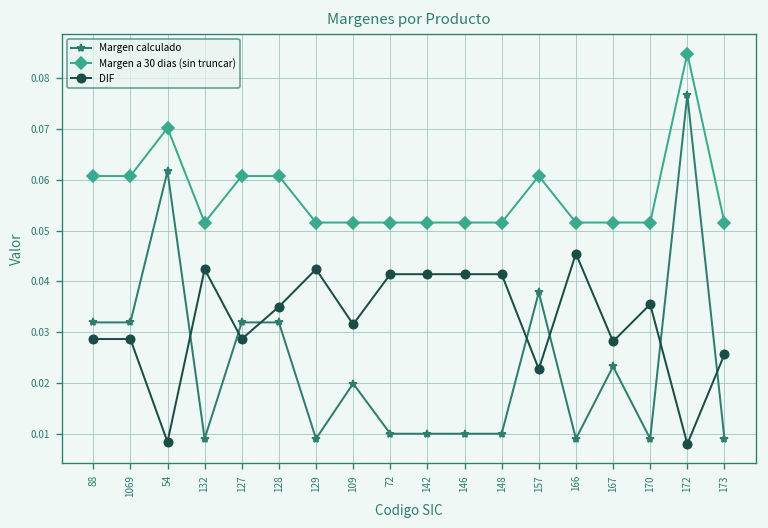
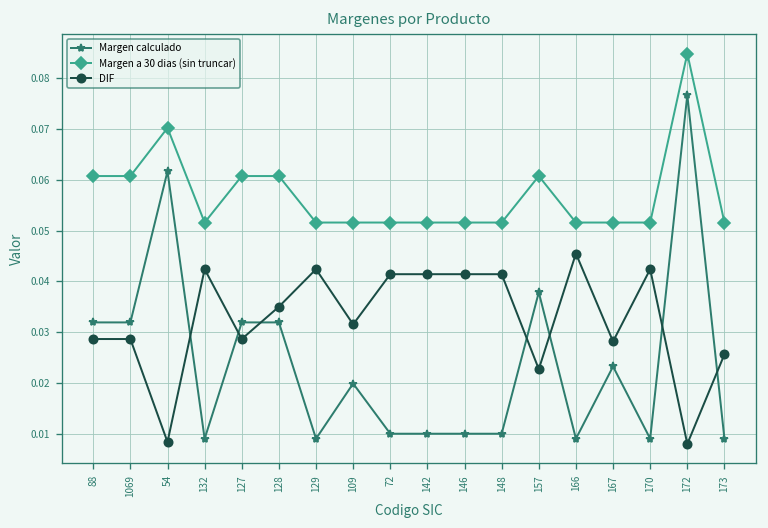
DIF, 170: 0.036 -> 0.042
